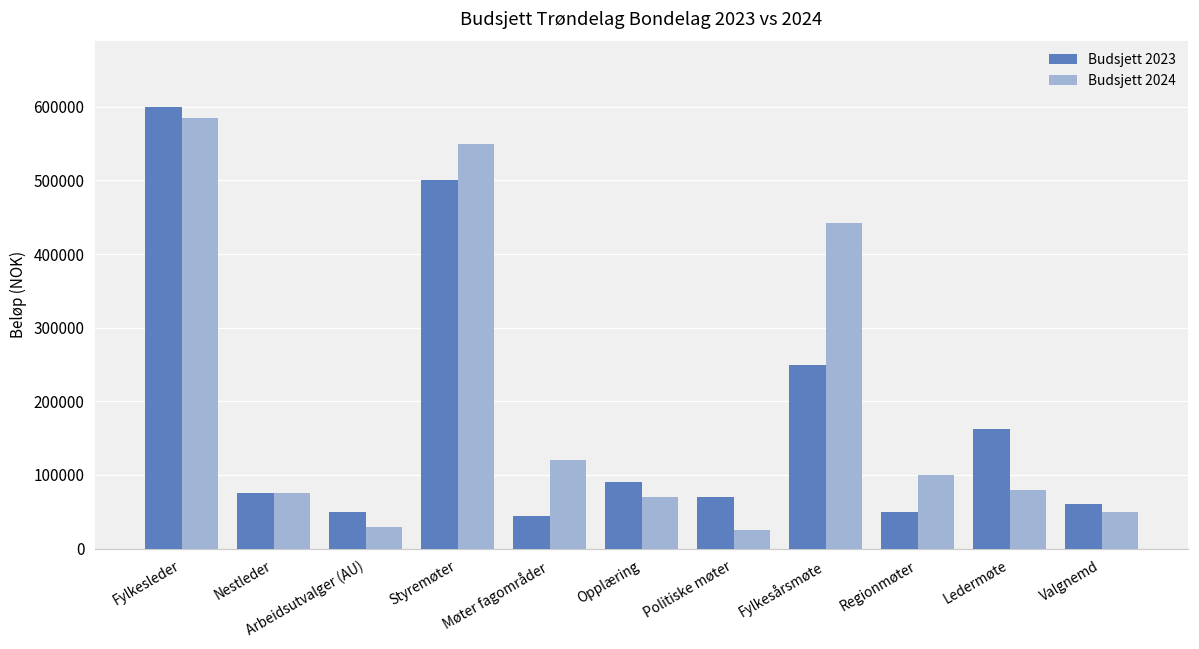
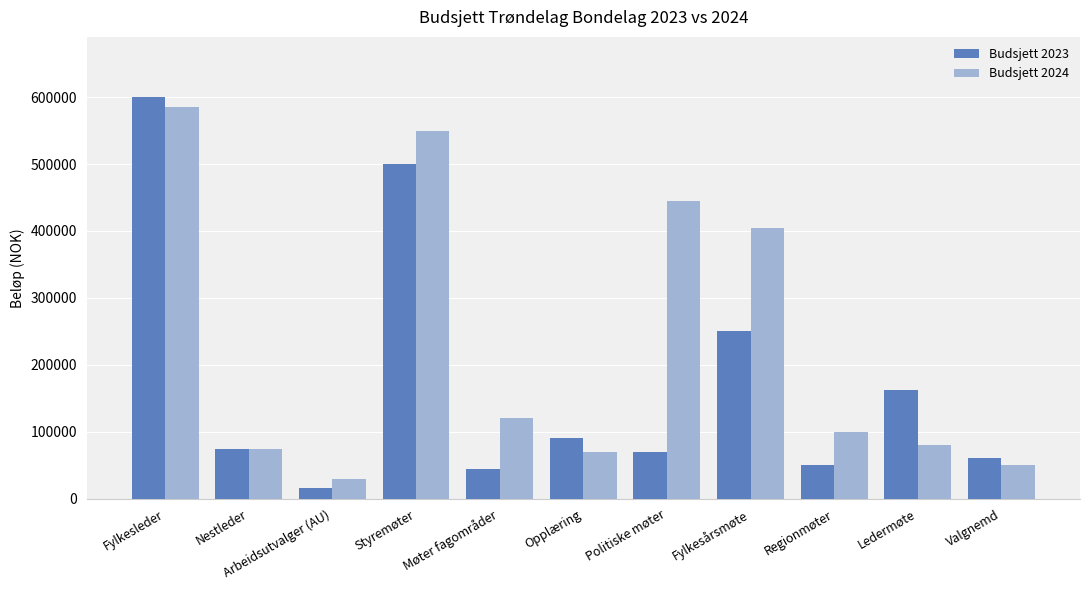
Budsjett 2023, Arbeidsutvalger (AU): 50000 -> 20000
Budsjett 2024, Politiske møter: 30000 -> 450000
Budsjett 2024, Fylkesårsmøte: 440000 -> 410000
